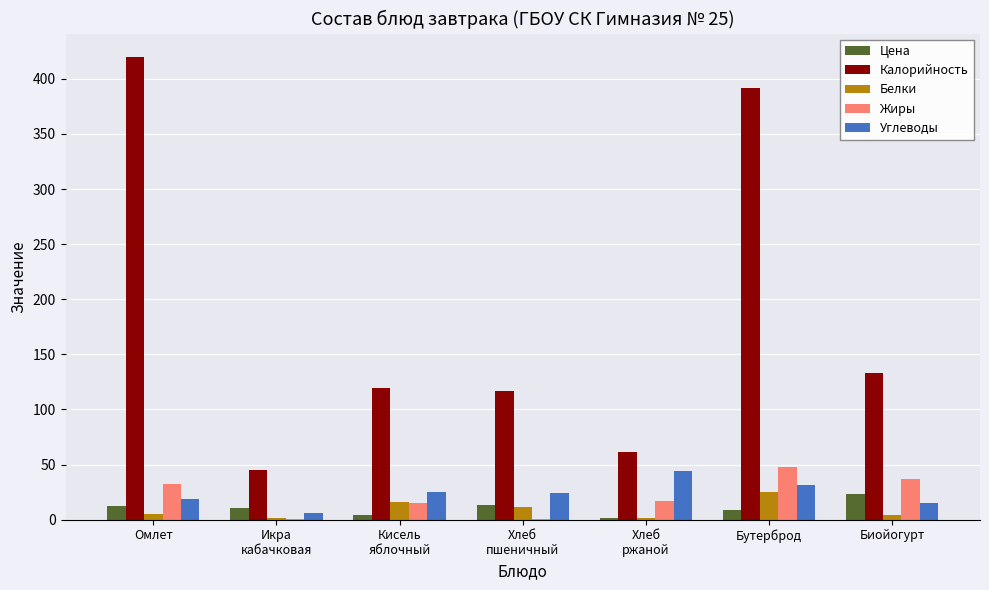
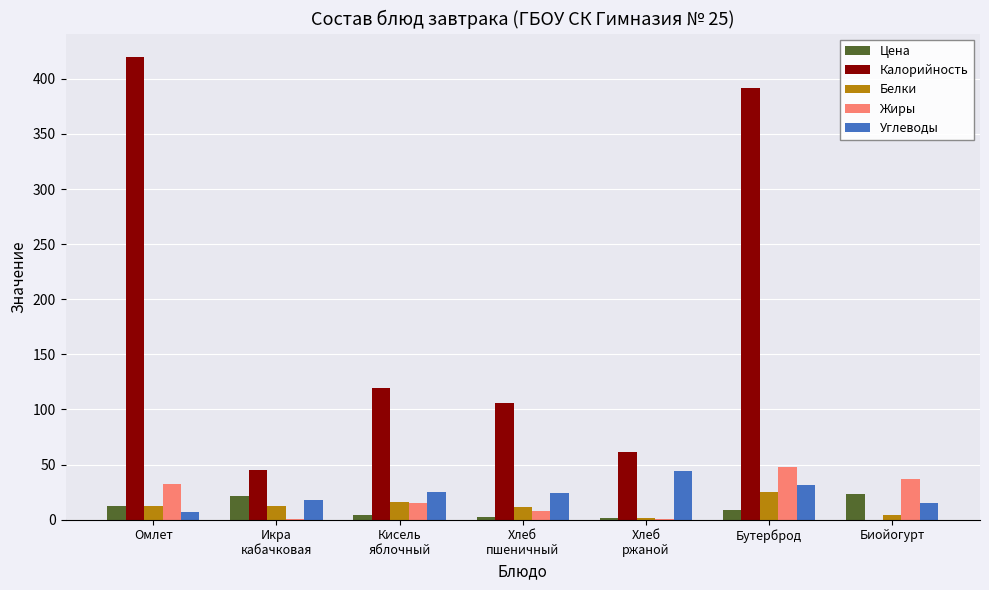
Белки, Омлет: 5 -> 13
Углеводы, Омлет: 19 -> 7
Цена, Икра кабачковая: 10 -> 22
Белки, Икра кабачковая: 1 -> 13
Углеводы, Икра кабачковая: 6 -> 18
Цена, Хлеб пшеничный: 14 -> 2
Калорийность, Хлеб пшеничный: 117 -> 106
Жиры, Хлеб пшеничный: 1 -> 8
Жиры, Хлеб ржаной: 17 -> 0
Калорийность, Биойогурт: 133 -> 0
